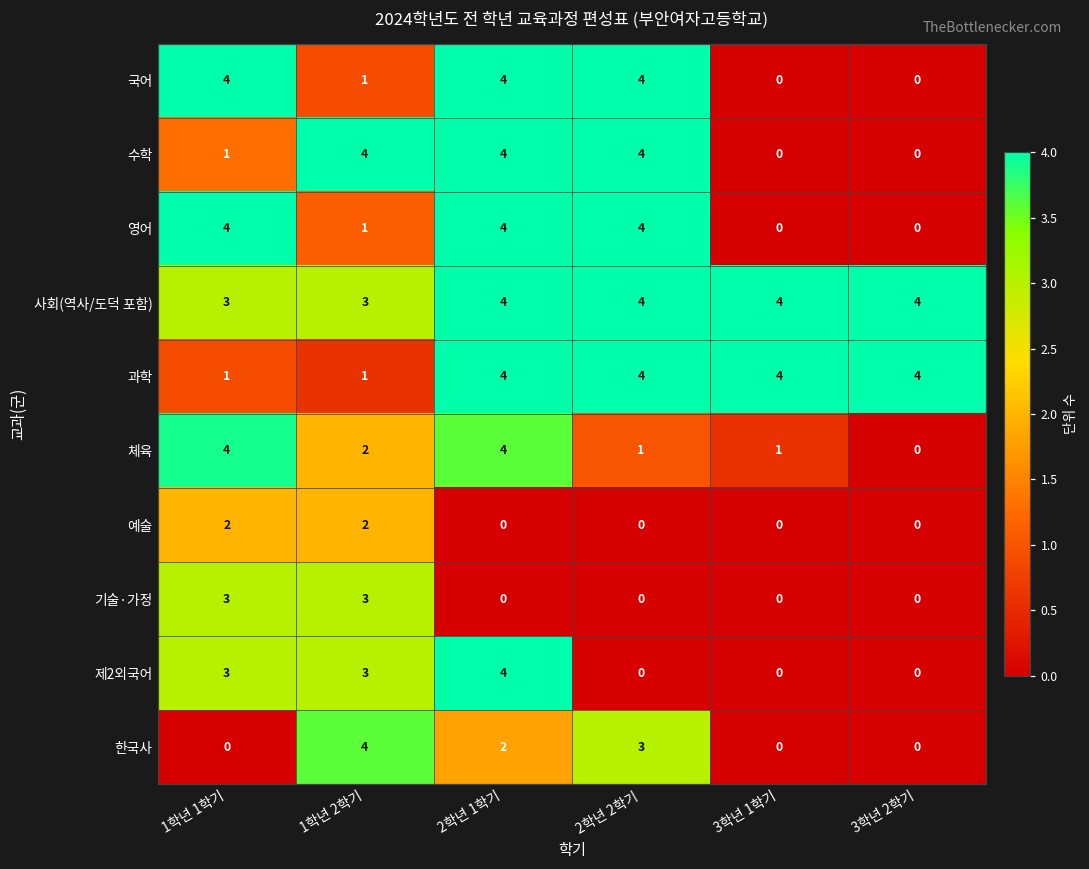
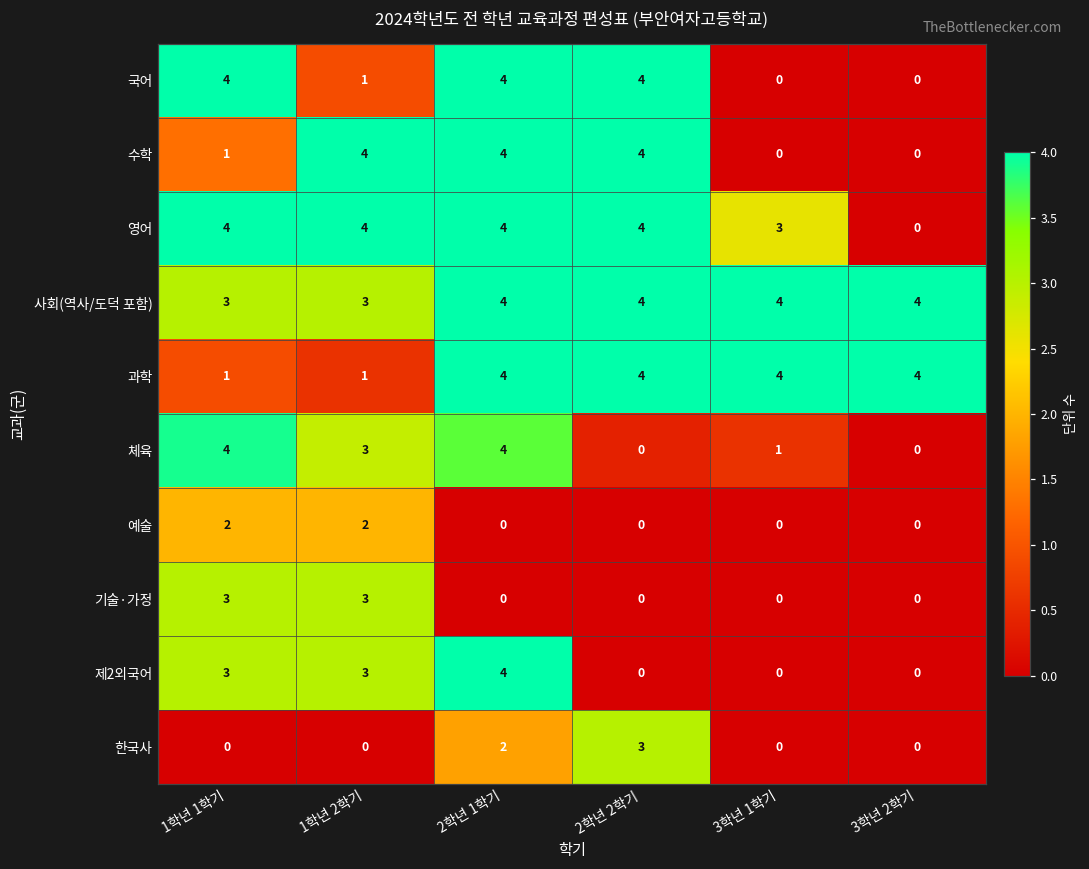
영어, 1학년 2학기: 1 -> 4
영어, 3학년 1학기: 0 -> 3
체육, 1학년 2학기: 2 -> 3
체육, 2학년 2학기: 1 -> 0
한국사, 1학년 2학기: 4 -> 0
